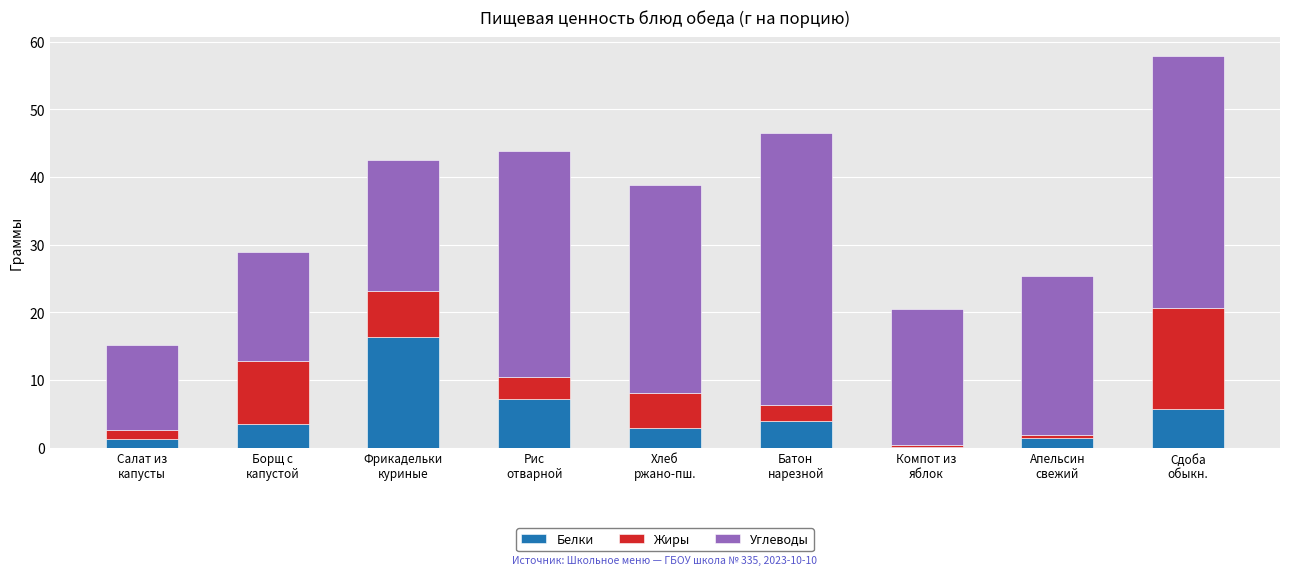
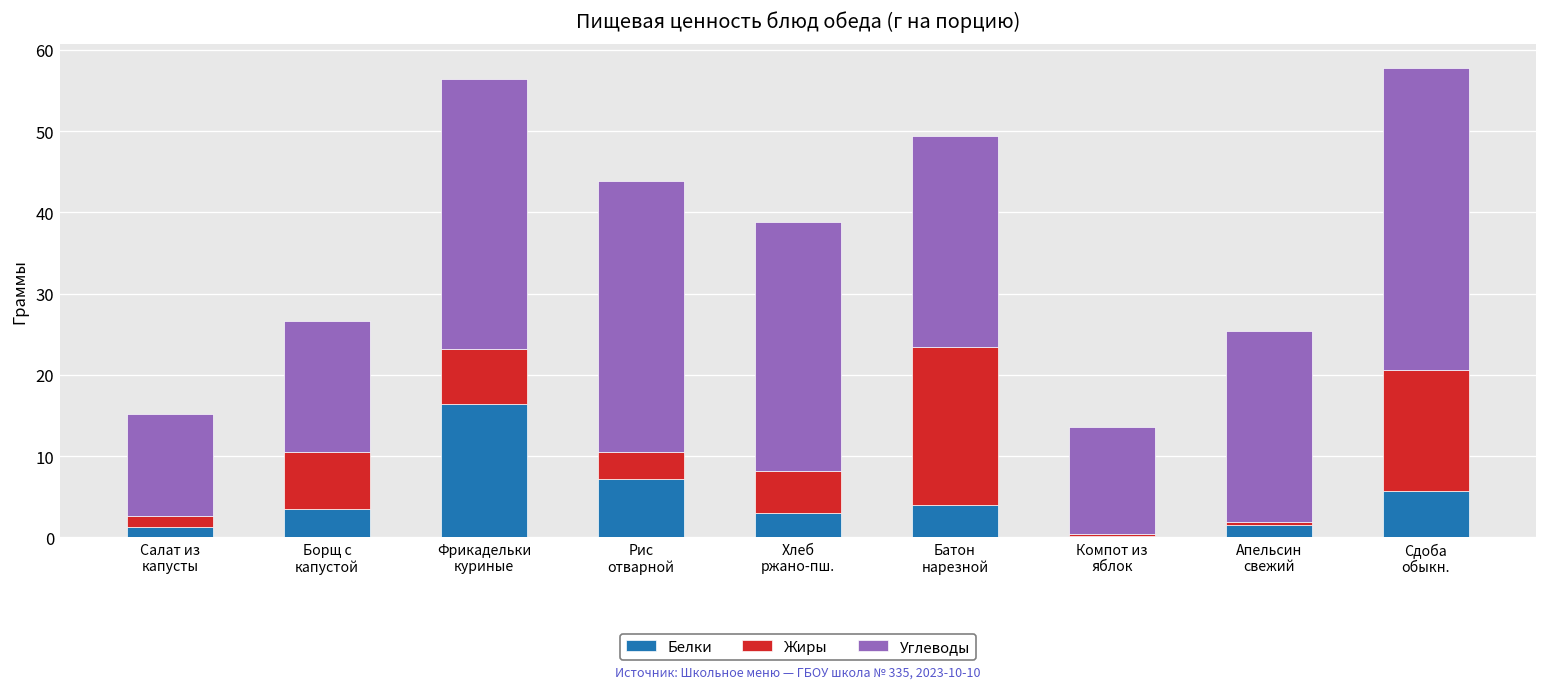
Жиры, Борщ с капустой: 9 -> 7
Углеводы, Фрикадельки куриные: 19 -> 33
Жиры, Батон нарезной: 2 -> 19
Углеводы, Батон нарезной: 40 -> 26
Углеводы, Компот из яблок: 20 -> 13
